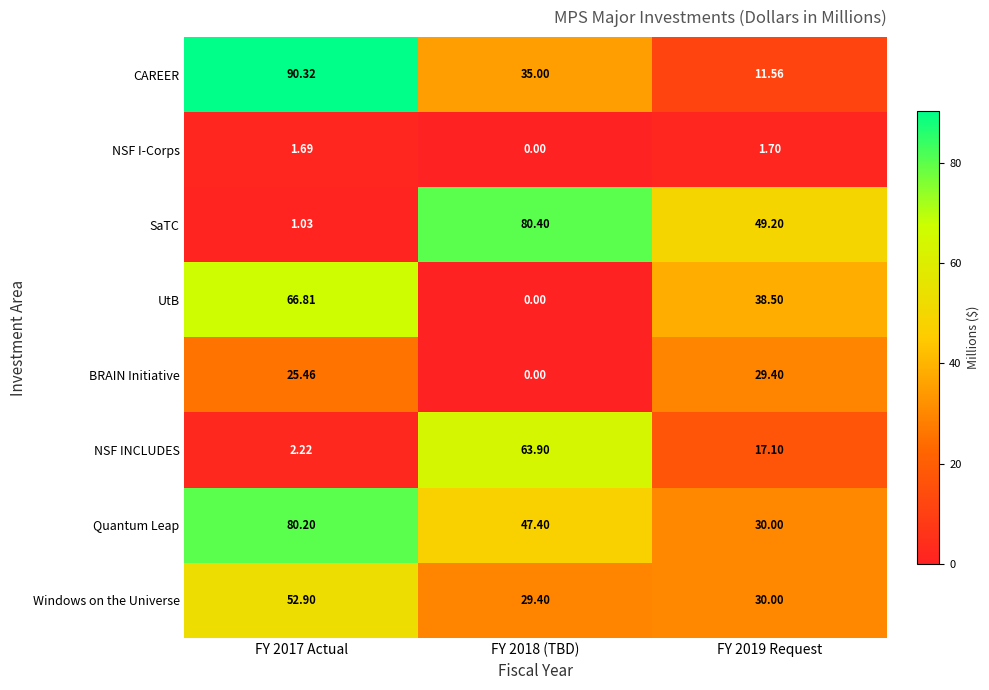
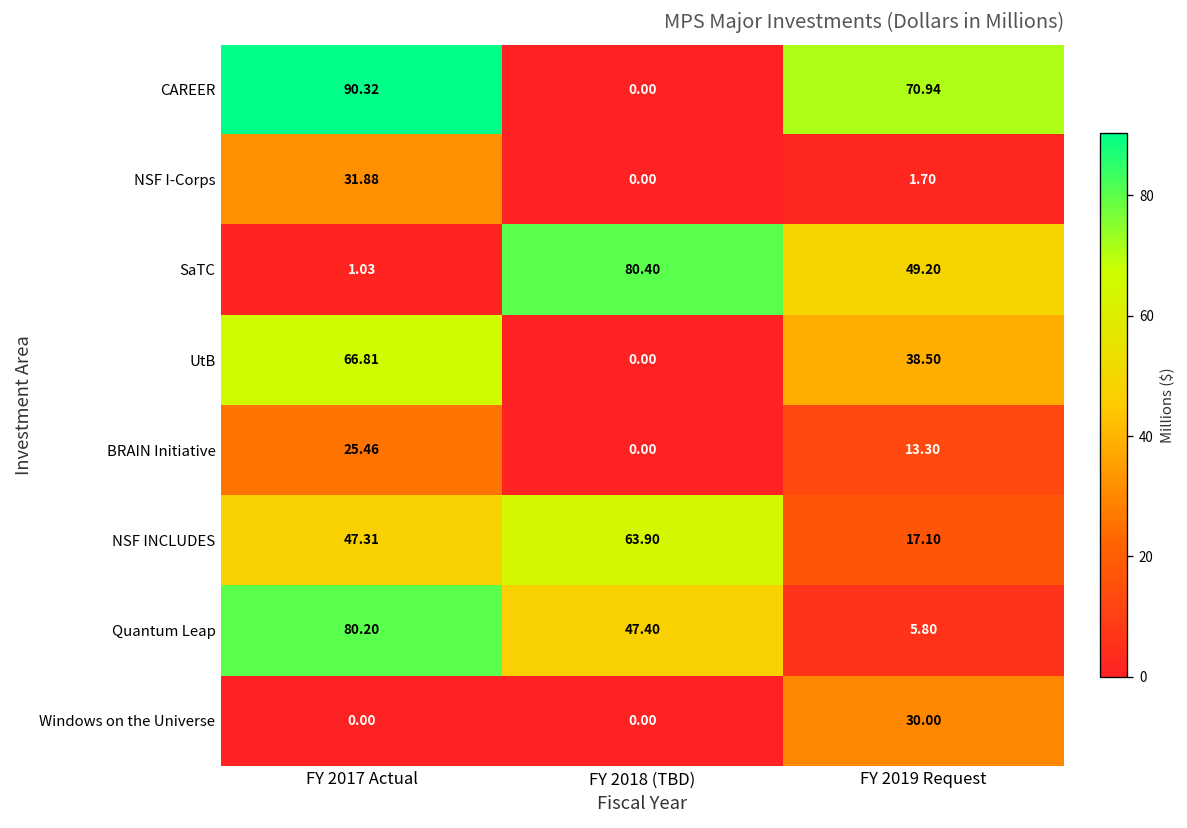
CAREER, FY 2018 (TBD): 35.00 -> 0.00
CAREER, FY 2019 Request: 11.56 -> 70.94
NSF I-Corps, FY 2017 Actual: 1.69 -> 31.88
BRAIN Initiative, FY 2019 Request: 29.40 -> 13.30
NSF INCLUDES, FY 2017 Actual: 2.22 -> 47.31
Quantum Leap, FY 2019 Request: 30.00 -> 5.80
Windows on the Universe, FY 2017 Actual: 52.90 -> 0.00
Windows on the Universe, FY 2018 (TBD): 29.40 -> 0.00
